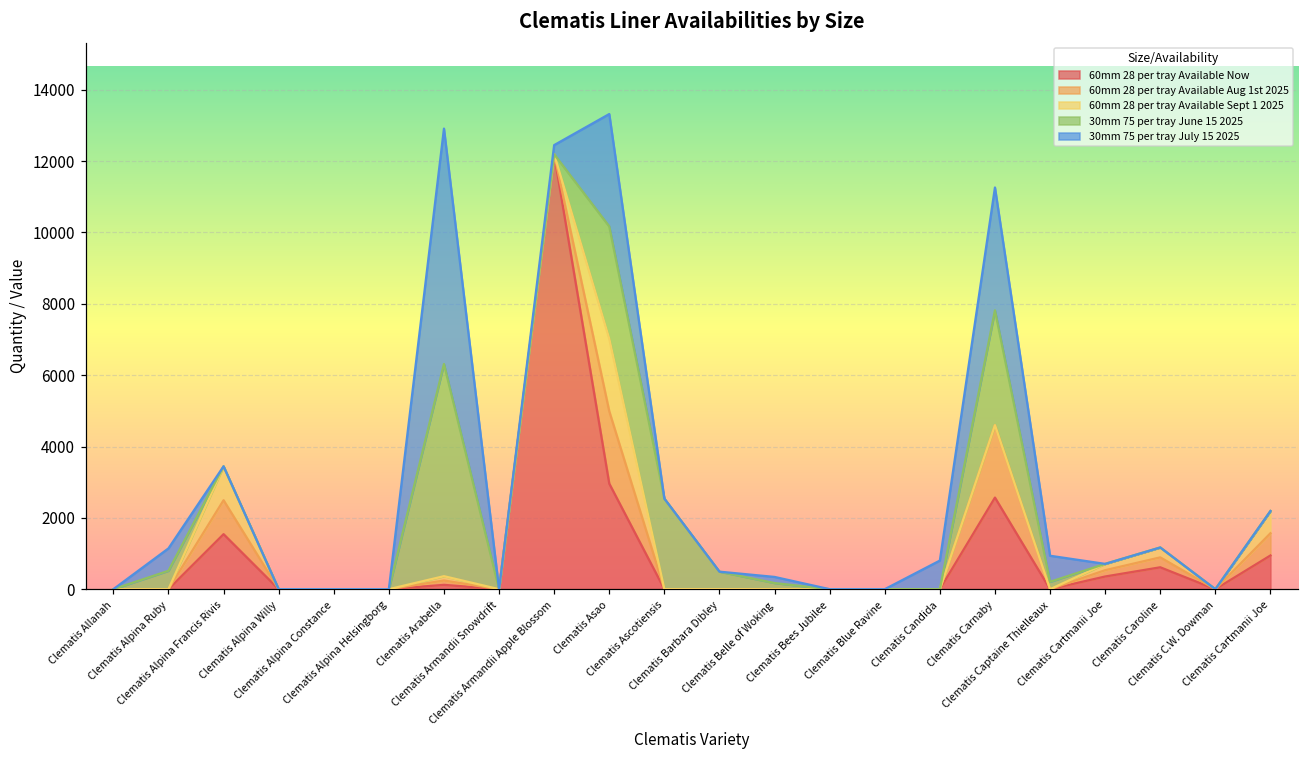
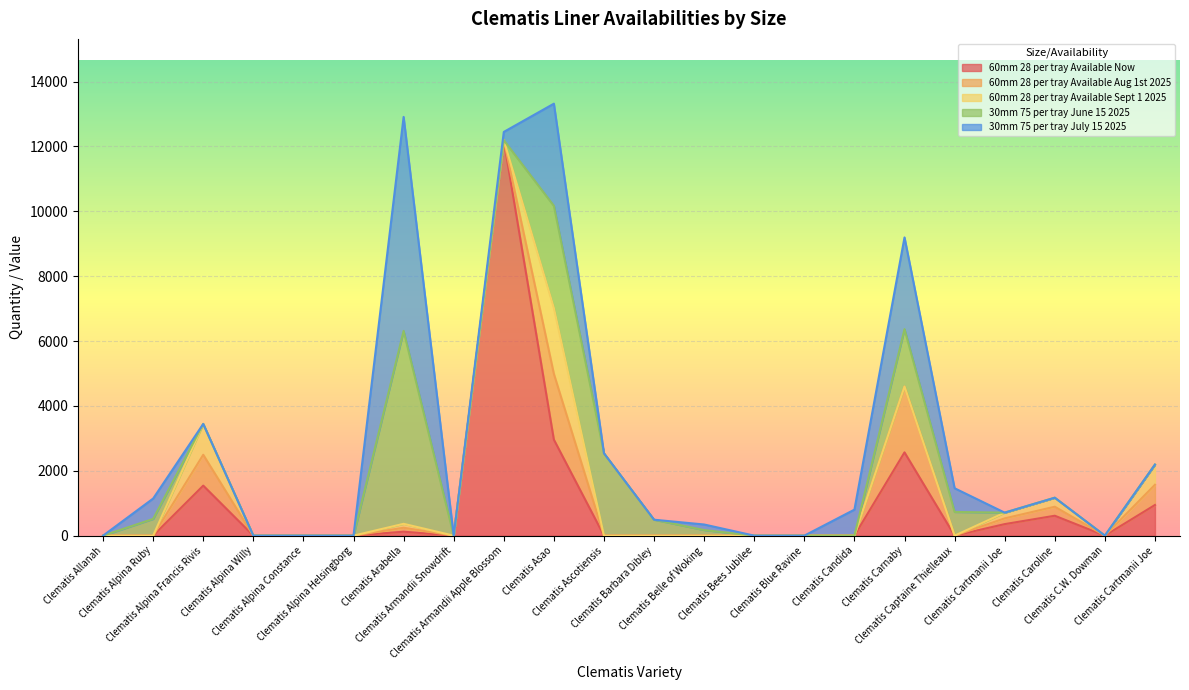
30mm 75 per tray June 15 2025, Clematis Carnaby: 3200 -> 1800
30mm 75 per tray July 15 2025, Clematis Carnaby: 3400 -> 2800
30mm 75 per tray June 15 2025, Clematis Captaine Thielleaux: 200 -> 700
